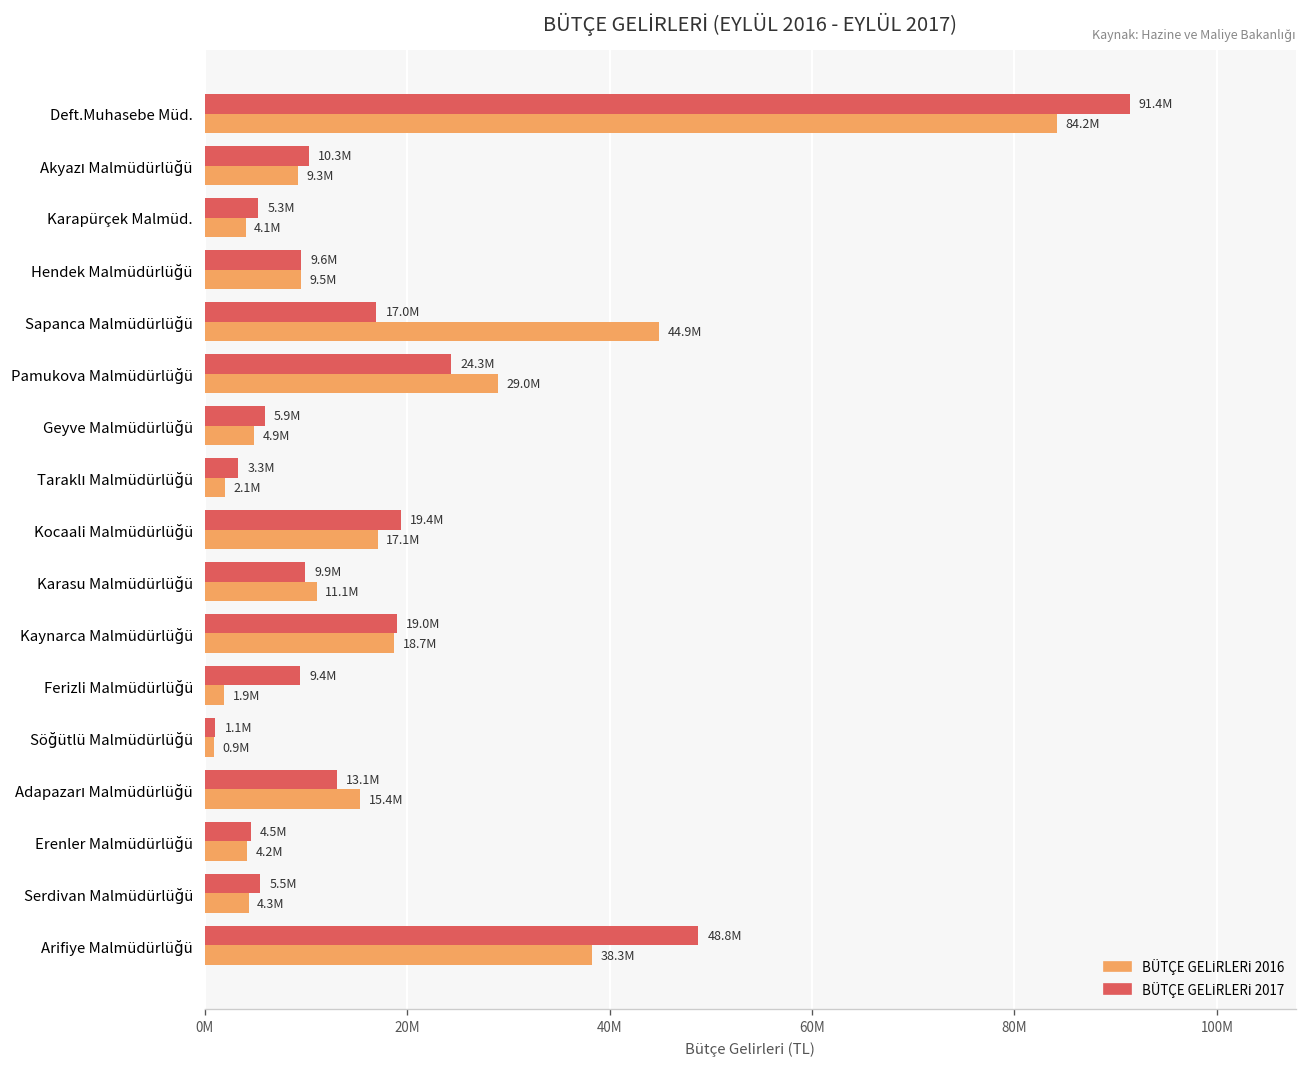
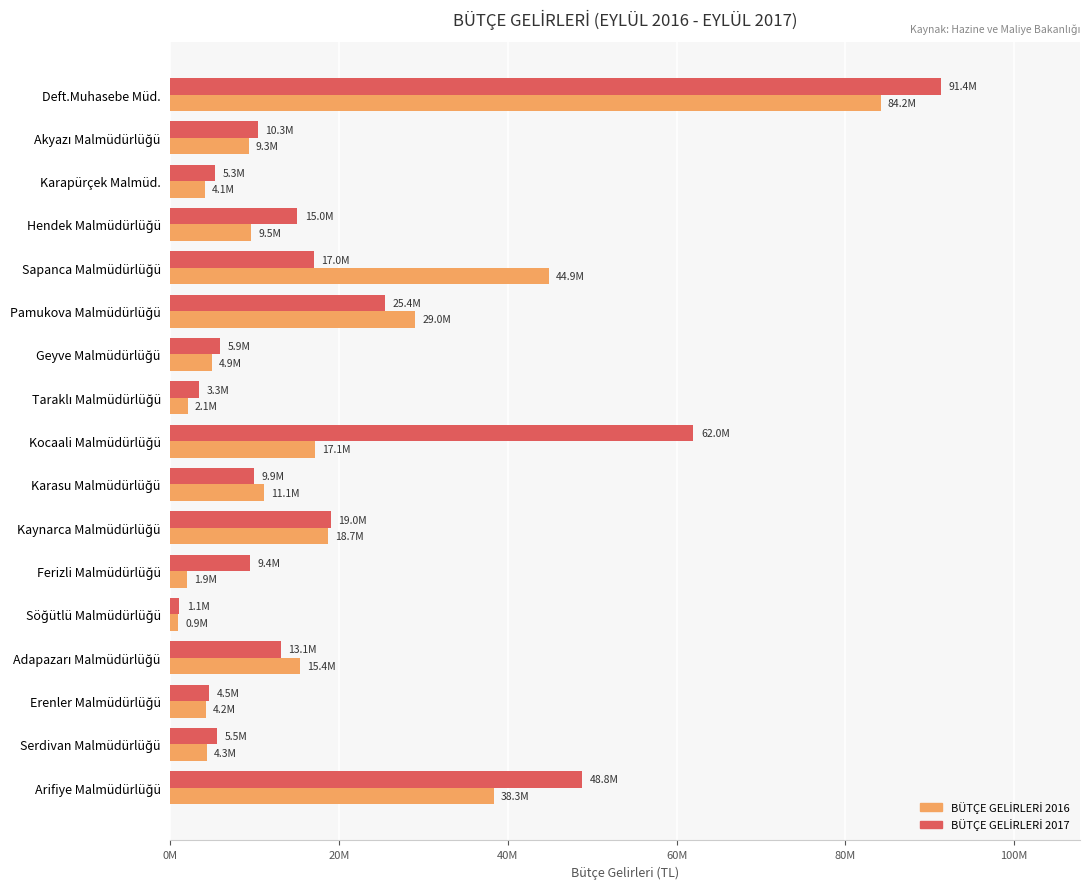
BÜTÇE GELİRLERİ 2017, Hendek Malmüdürlüğü: 9.6M -> 15.0M
BÜTÇE GELİRLERİ 2017, Pamukova Malmüdürlüğü: 24.3M -> 25.4M
BÜTÇE GELİRLERİ 2017, Kocaali Malmüdürlüğü: 19.4M -> 62.0M
